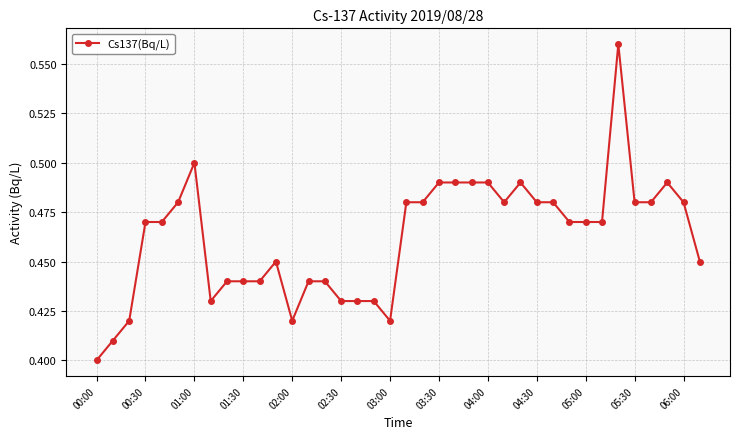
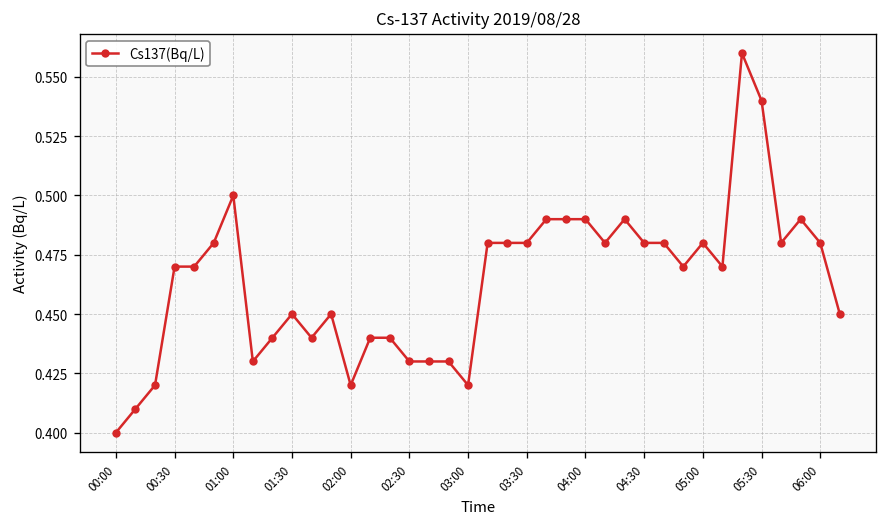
01:30: 0.44 -> 0.45
03:30: 0.49 -> 0.48
05:00: 0.47 -> 0.48
05:30: 0.48 -> 0.54
